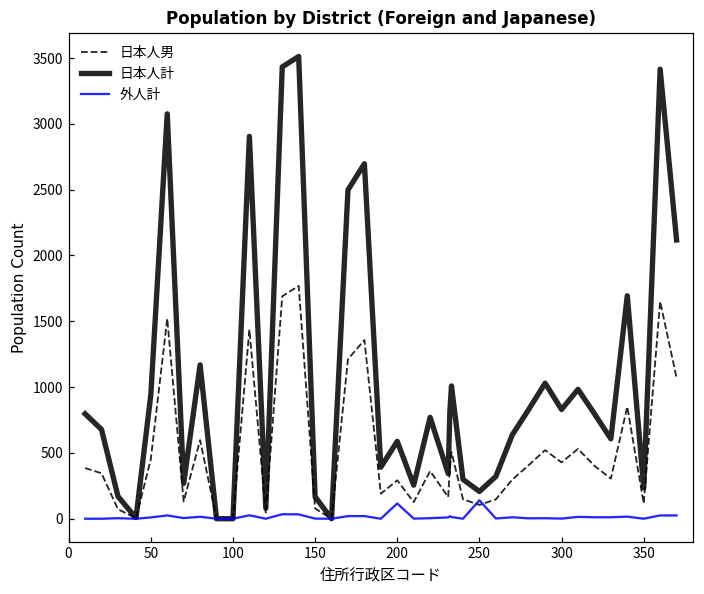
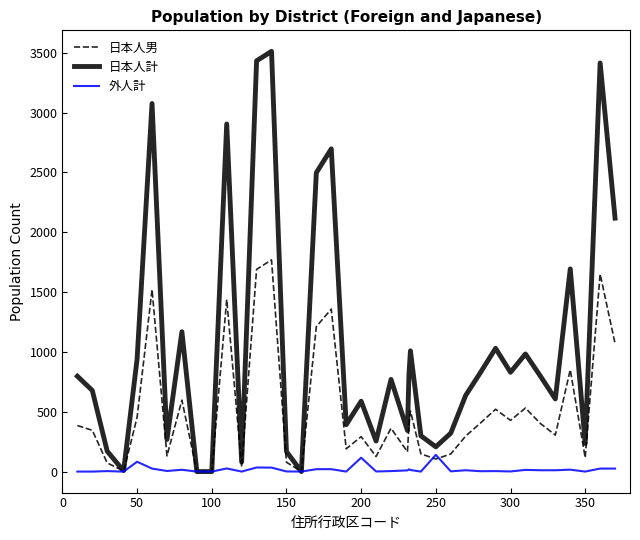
外人計, 50: 10 -> 80
